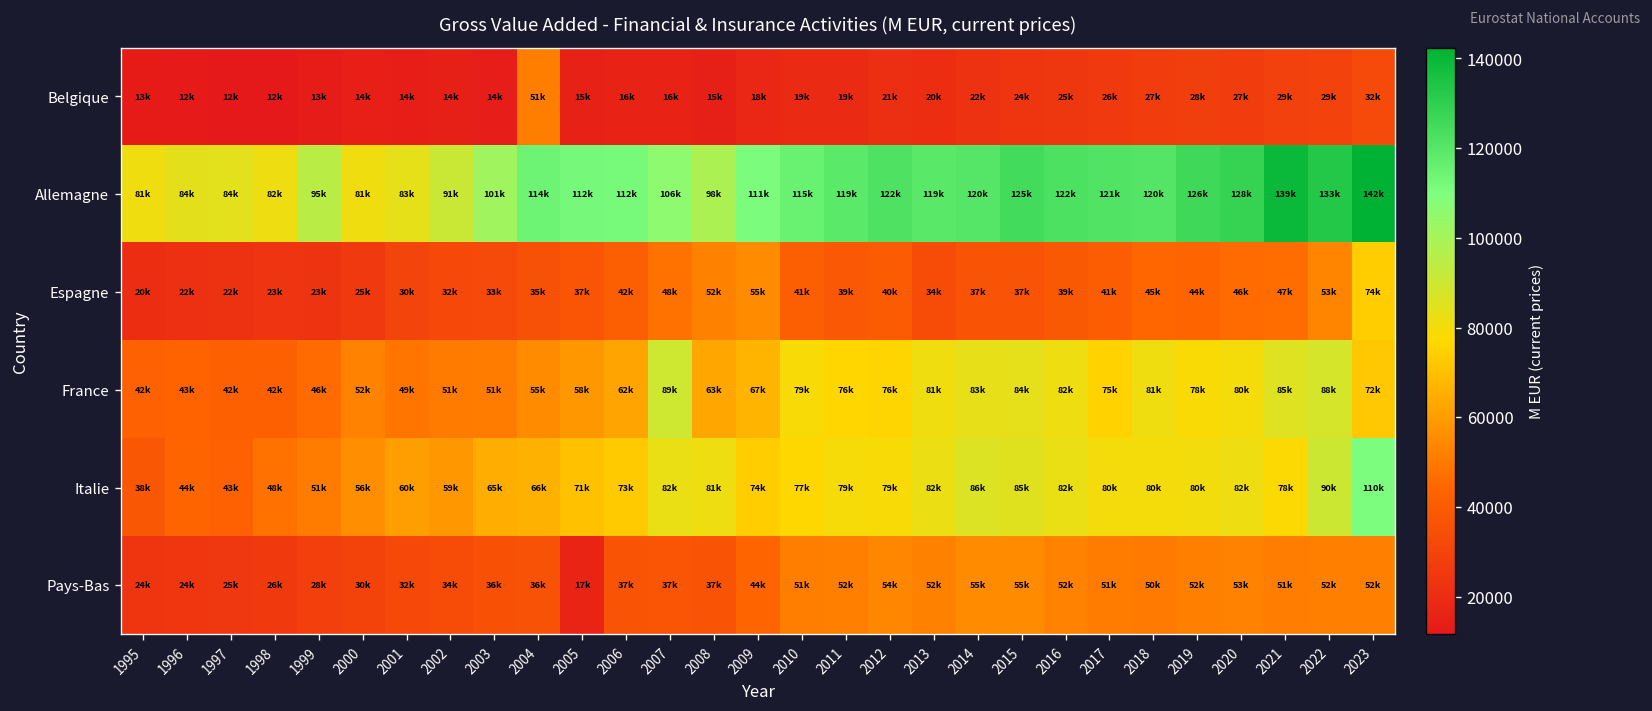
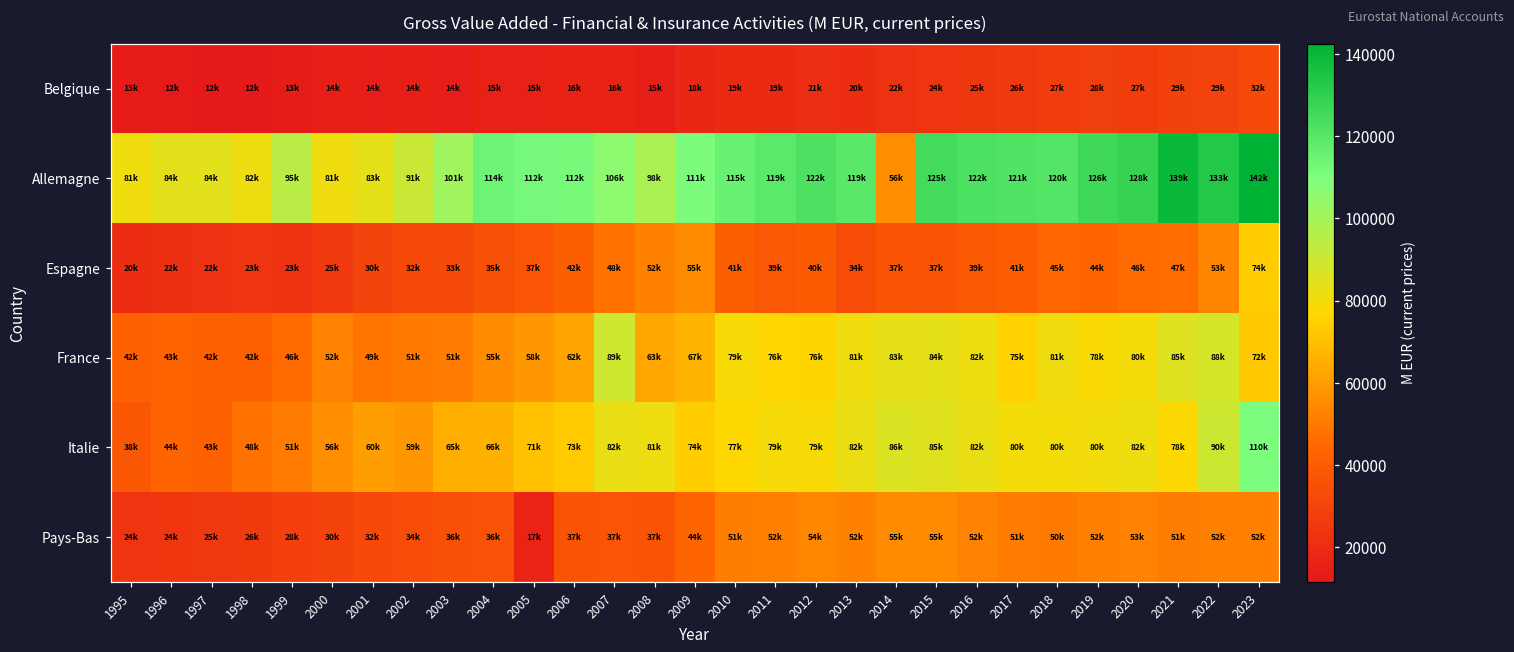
Belgique, 2004: 51k -> 15k
Allemagne, 2014: 120k -> 56k
